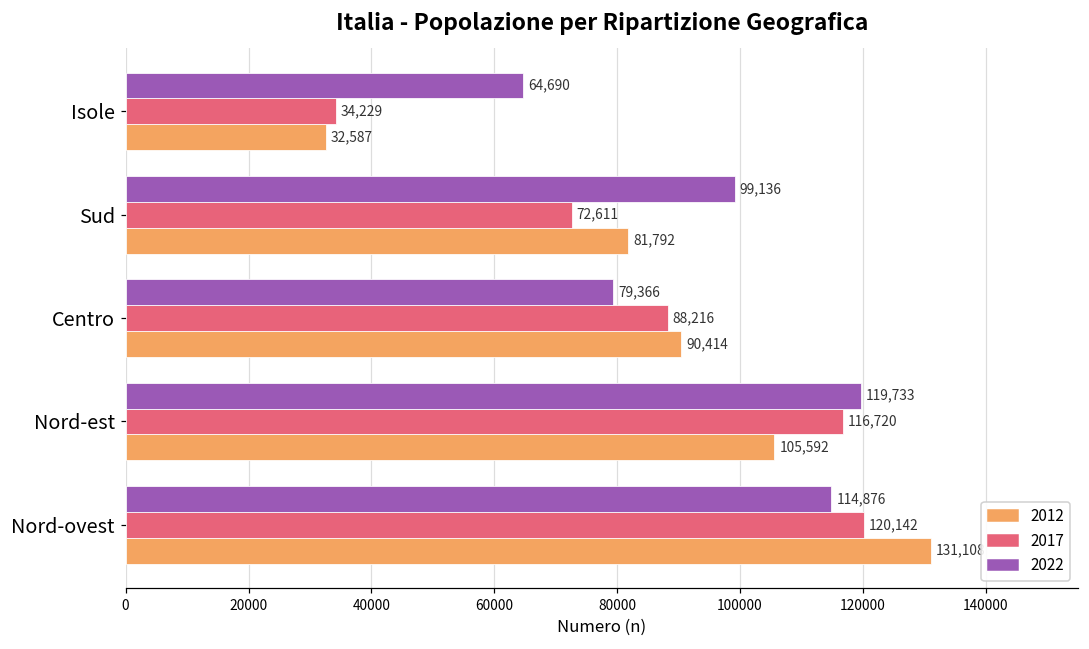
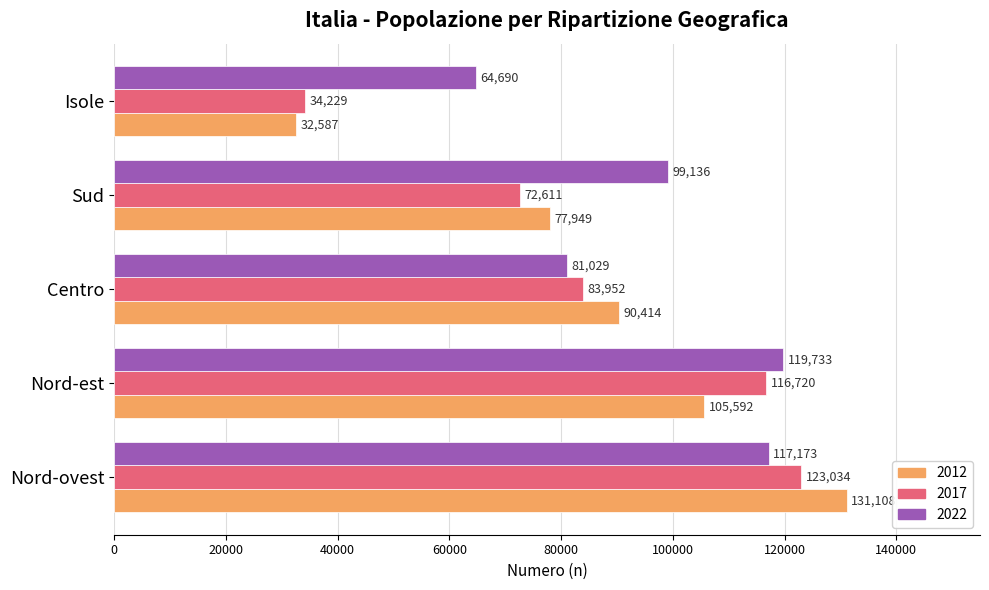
2012, Sud: 81,792 -> 77,949
2022, Centro: 79,366 -> 81,029
2017, Centro: 88,216 -> 83,952
2022, Nord-ovest: 114,876 -> 117,173
2017, Nord-ovest: 120,142 -> 123,034
